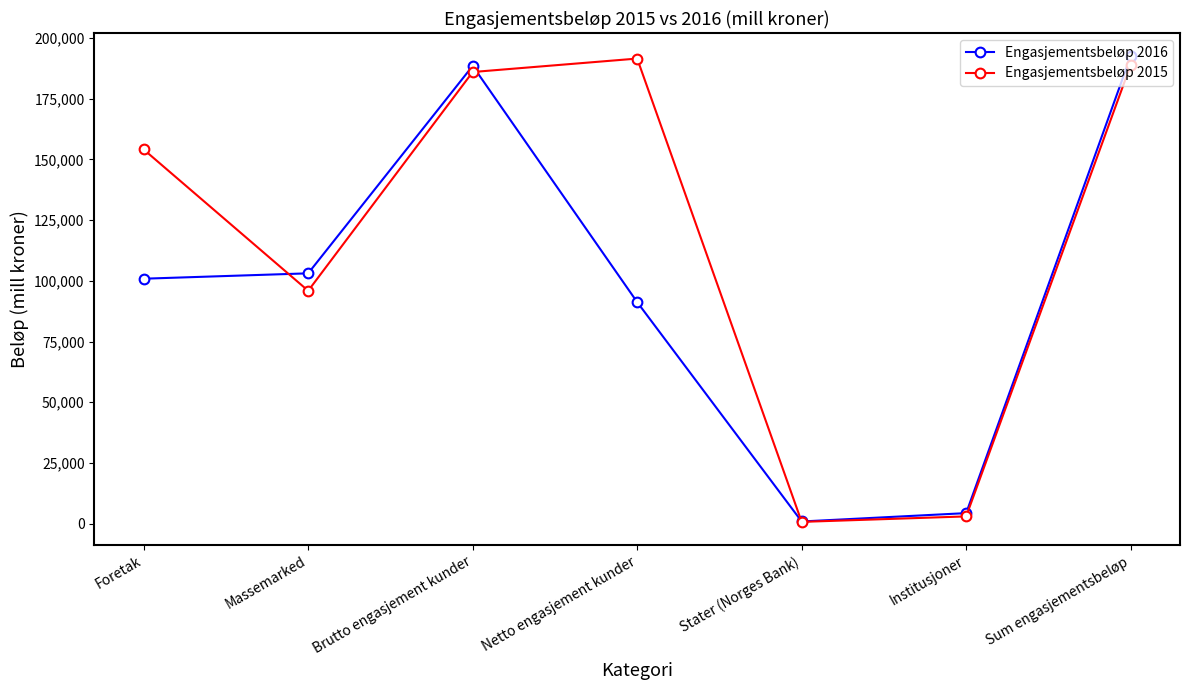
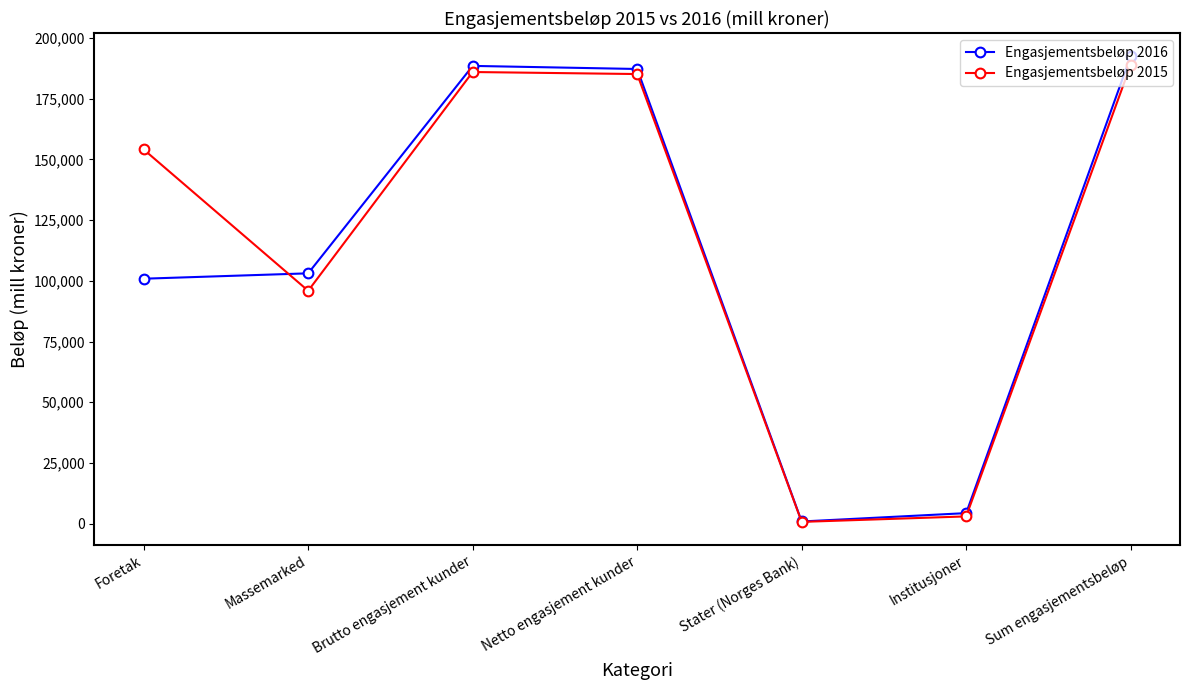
Engasjementsbeløp 2016, Netto engasjement kunder: 91,000 -> 187,000
Engasjementsbeløp 2015, Netto engasjement kunder: 192,000 -> 185,000
